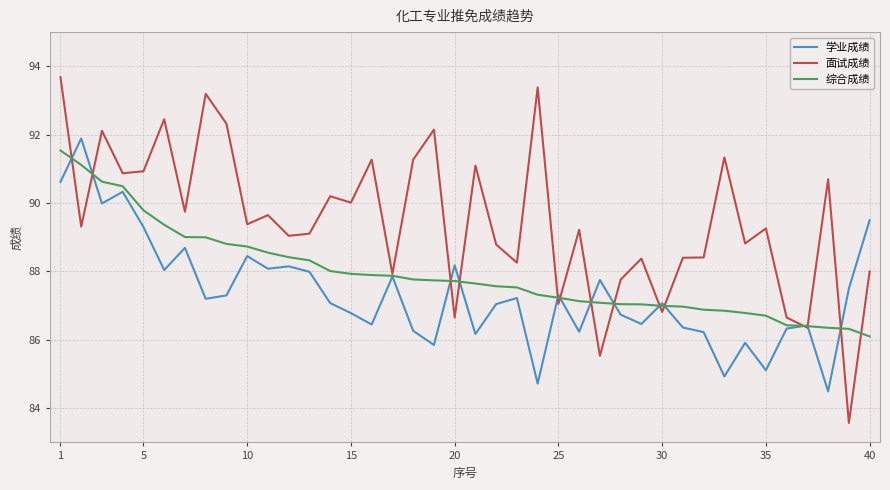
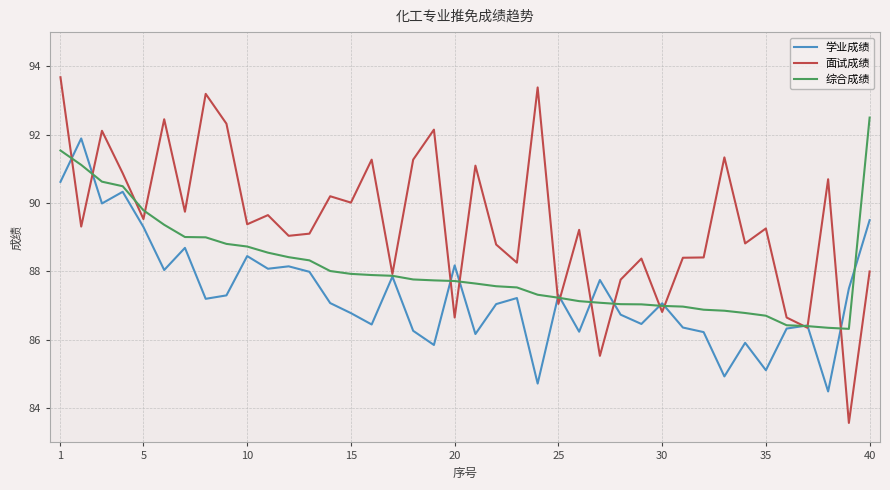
面试成绩, 5: 90.9 -> 89.5
综合成绩, 40: 86.1 -> 92.5
